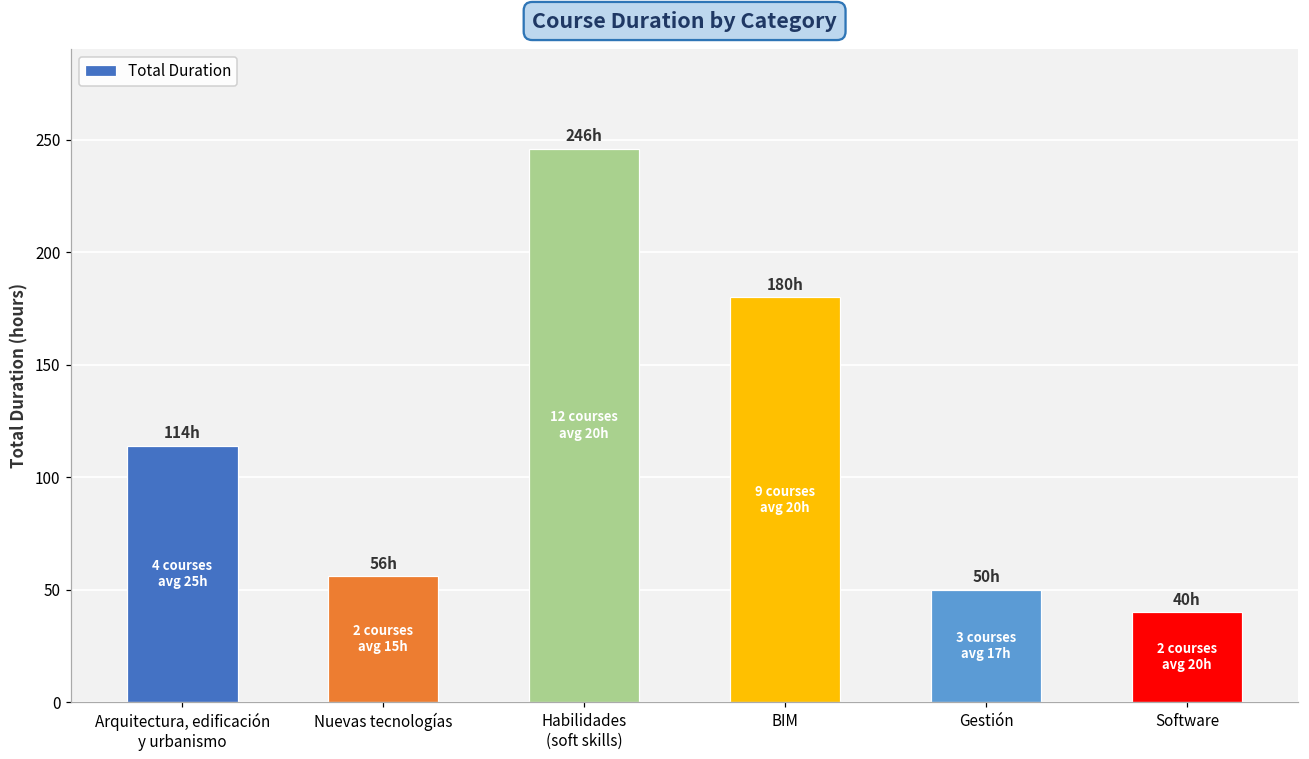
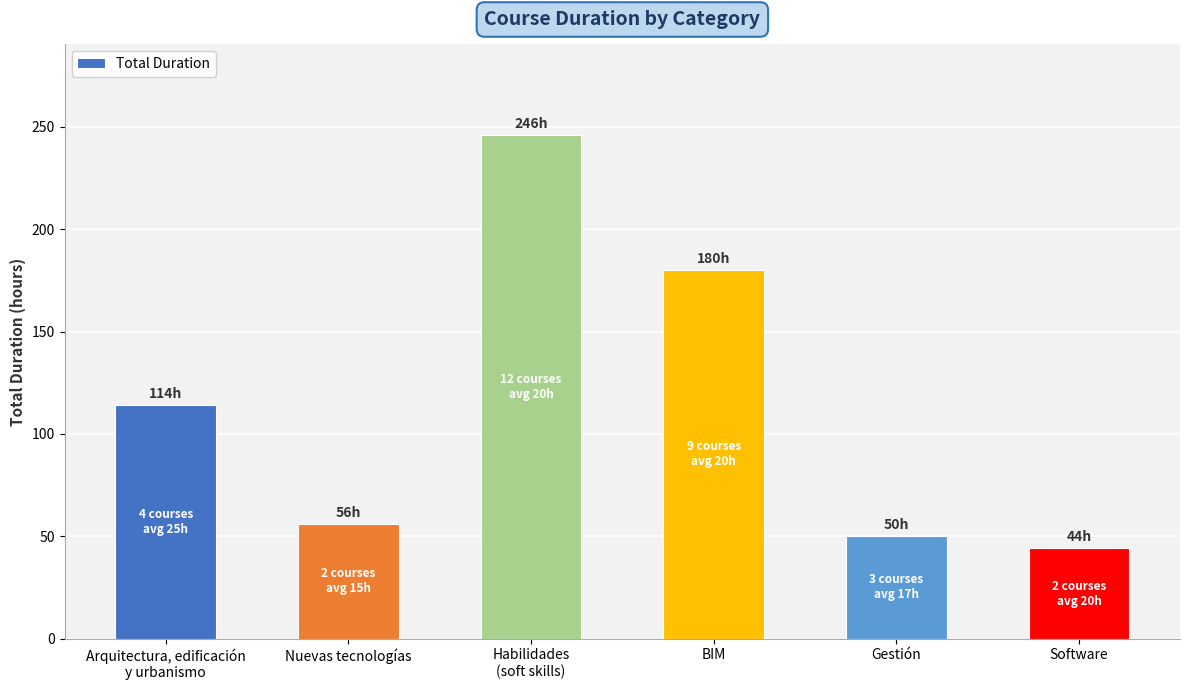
Software: 40h -> 44h
